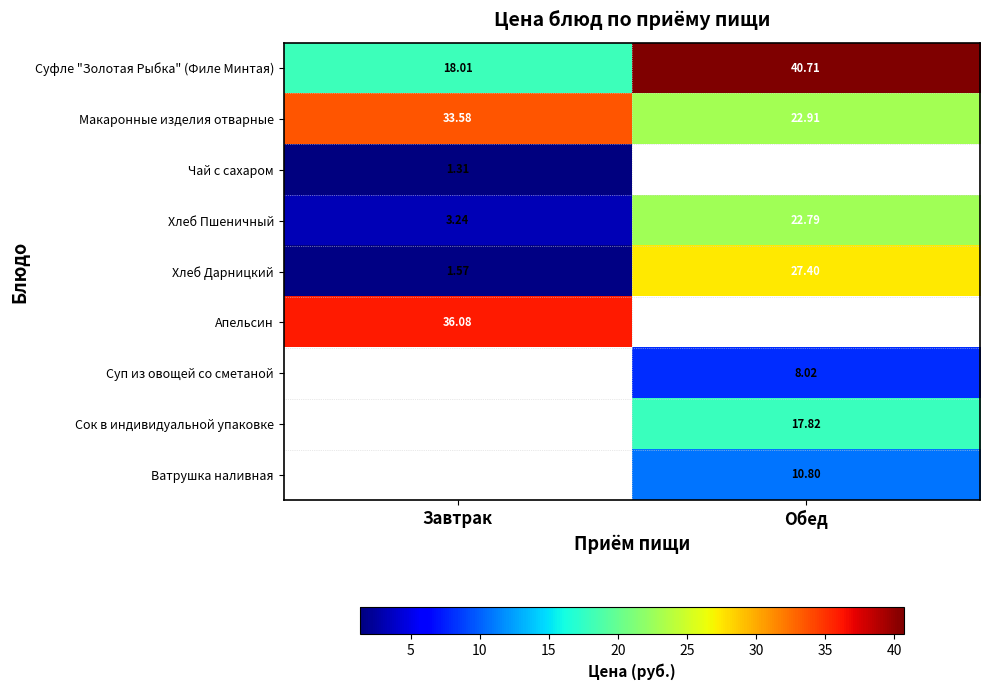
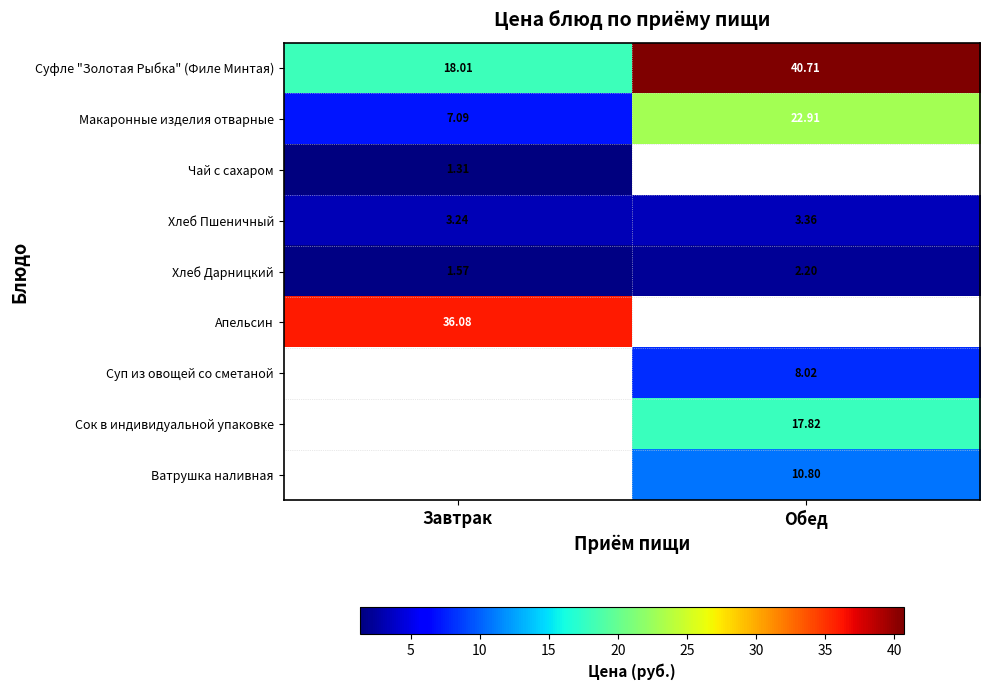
Макаронные изделия отварные, Завтрак: 33.58 -> 7.09
Хлеб Пшеничный, Обед: 22.79 -> 3.36
Хлеб Дарницкий, Обед: 27.40 -> 2.20
